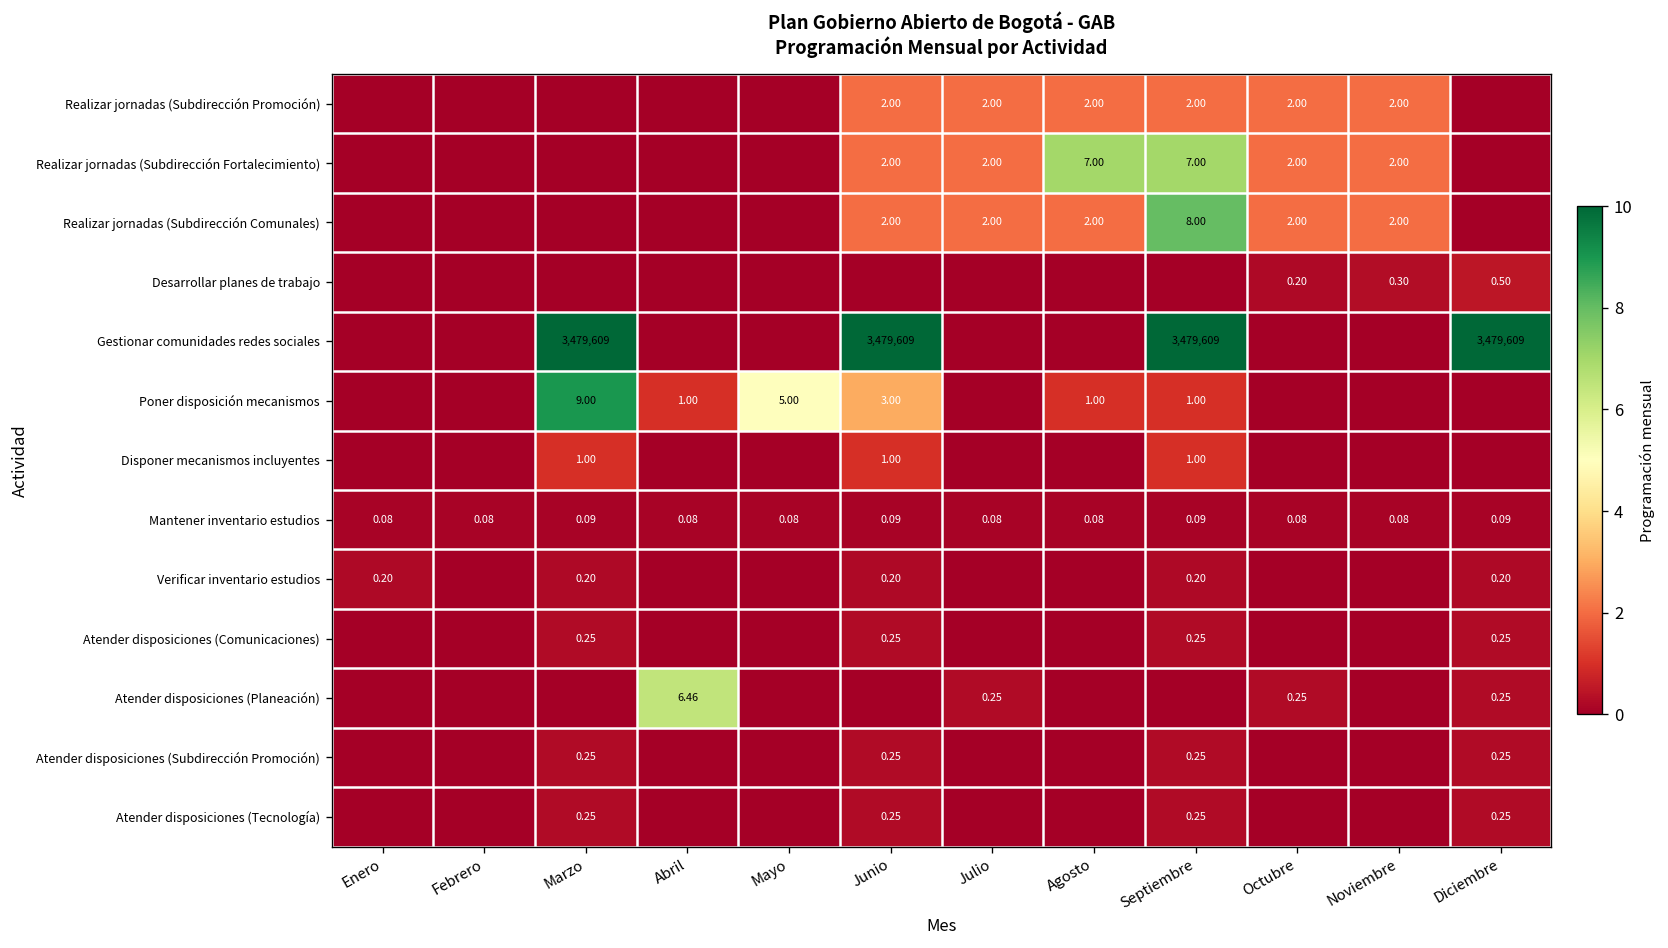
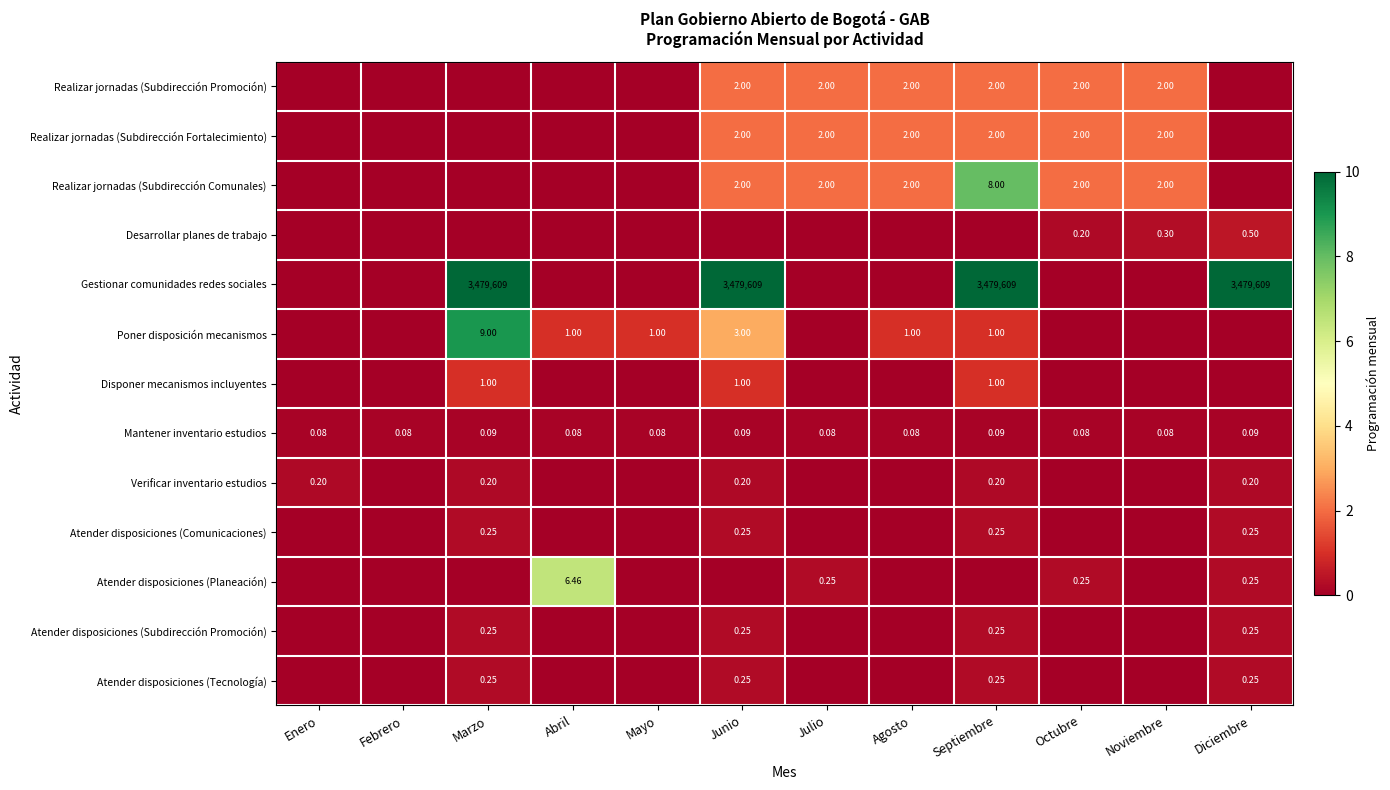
Realizar jornadas (Subdirección Fortalecimiento), Agosto: 7.00 -> 2.00
Realizar jornadas (Subdirección Fortalecimiento), Septiembre: 7.00 -> 2.00
Poner disposición mecanismos, Mayo: 5.00 -> 1.00
